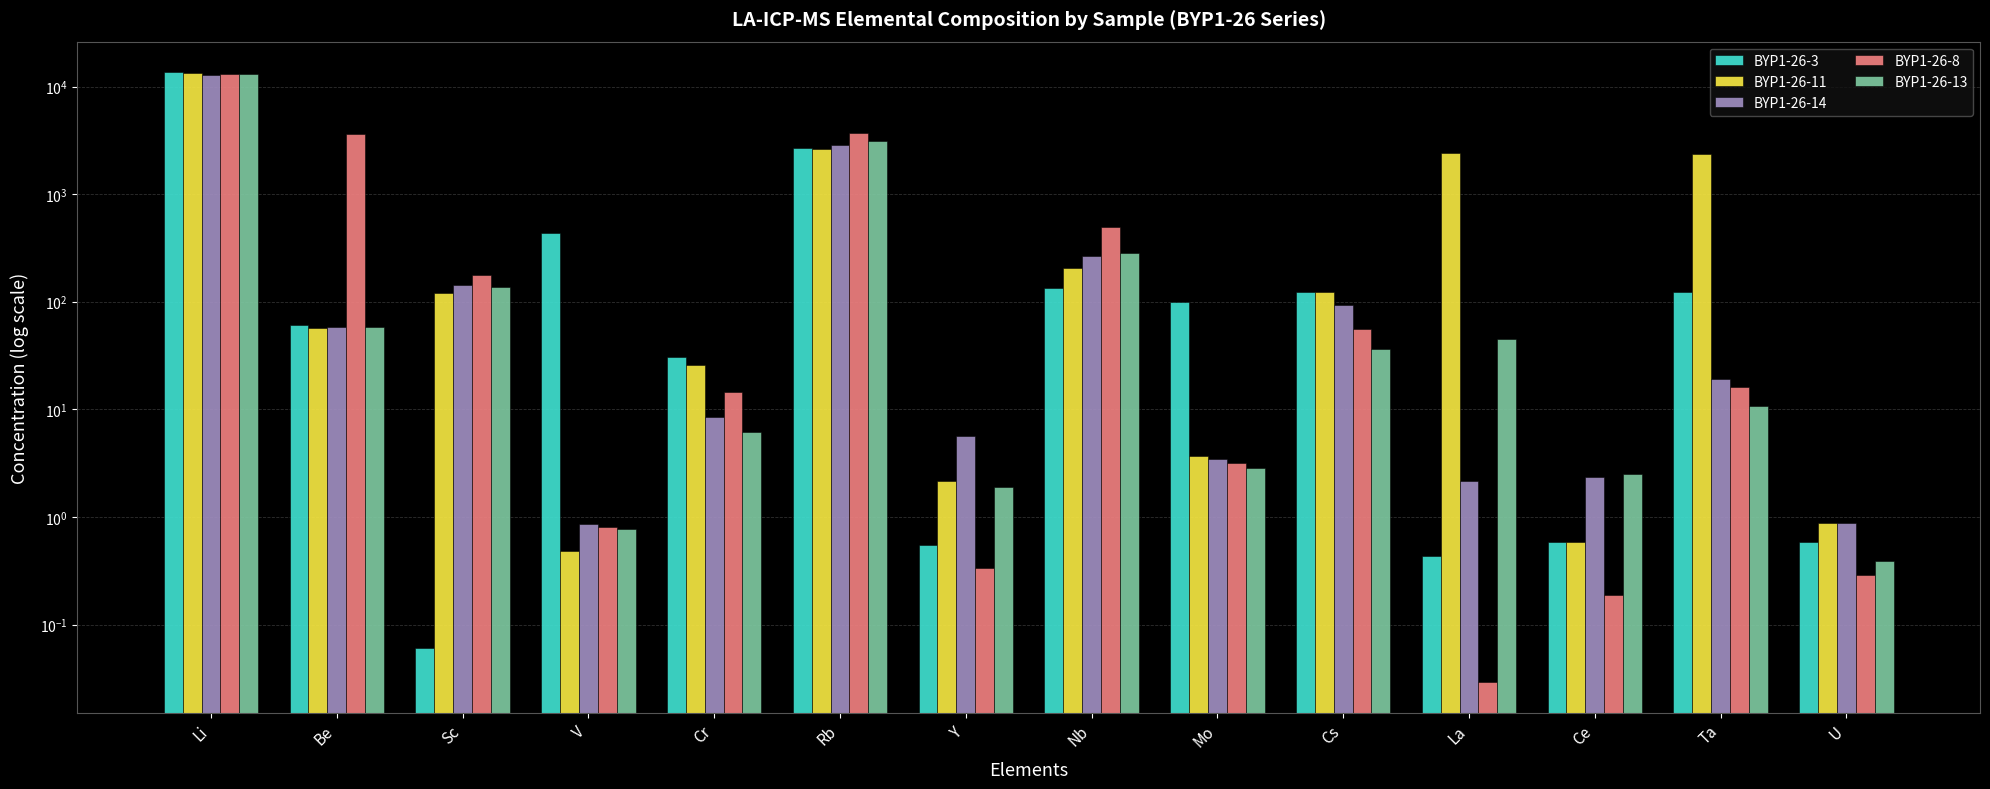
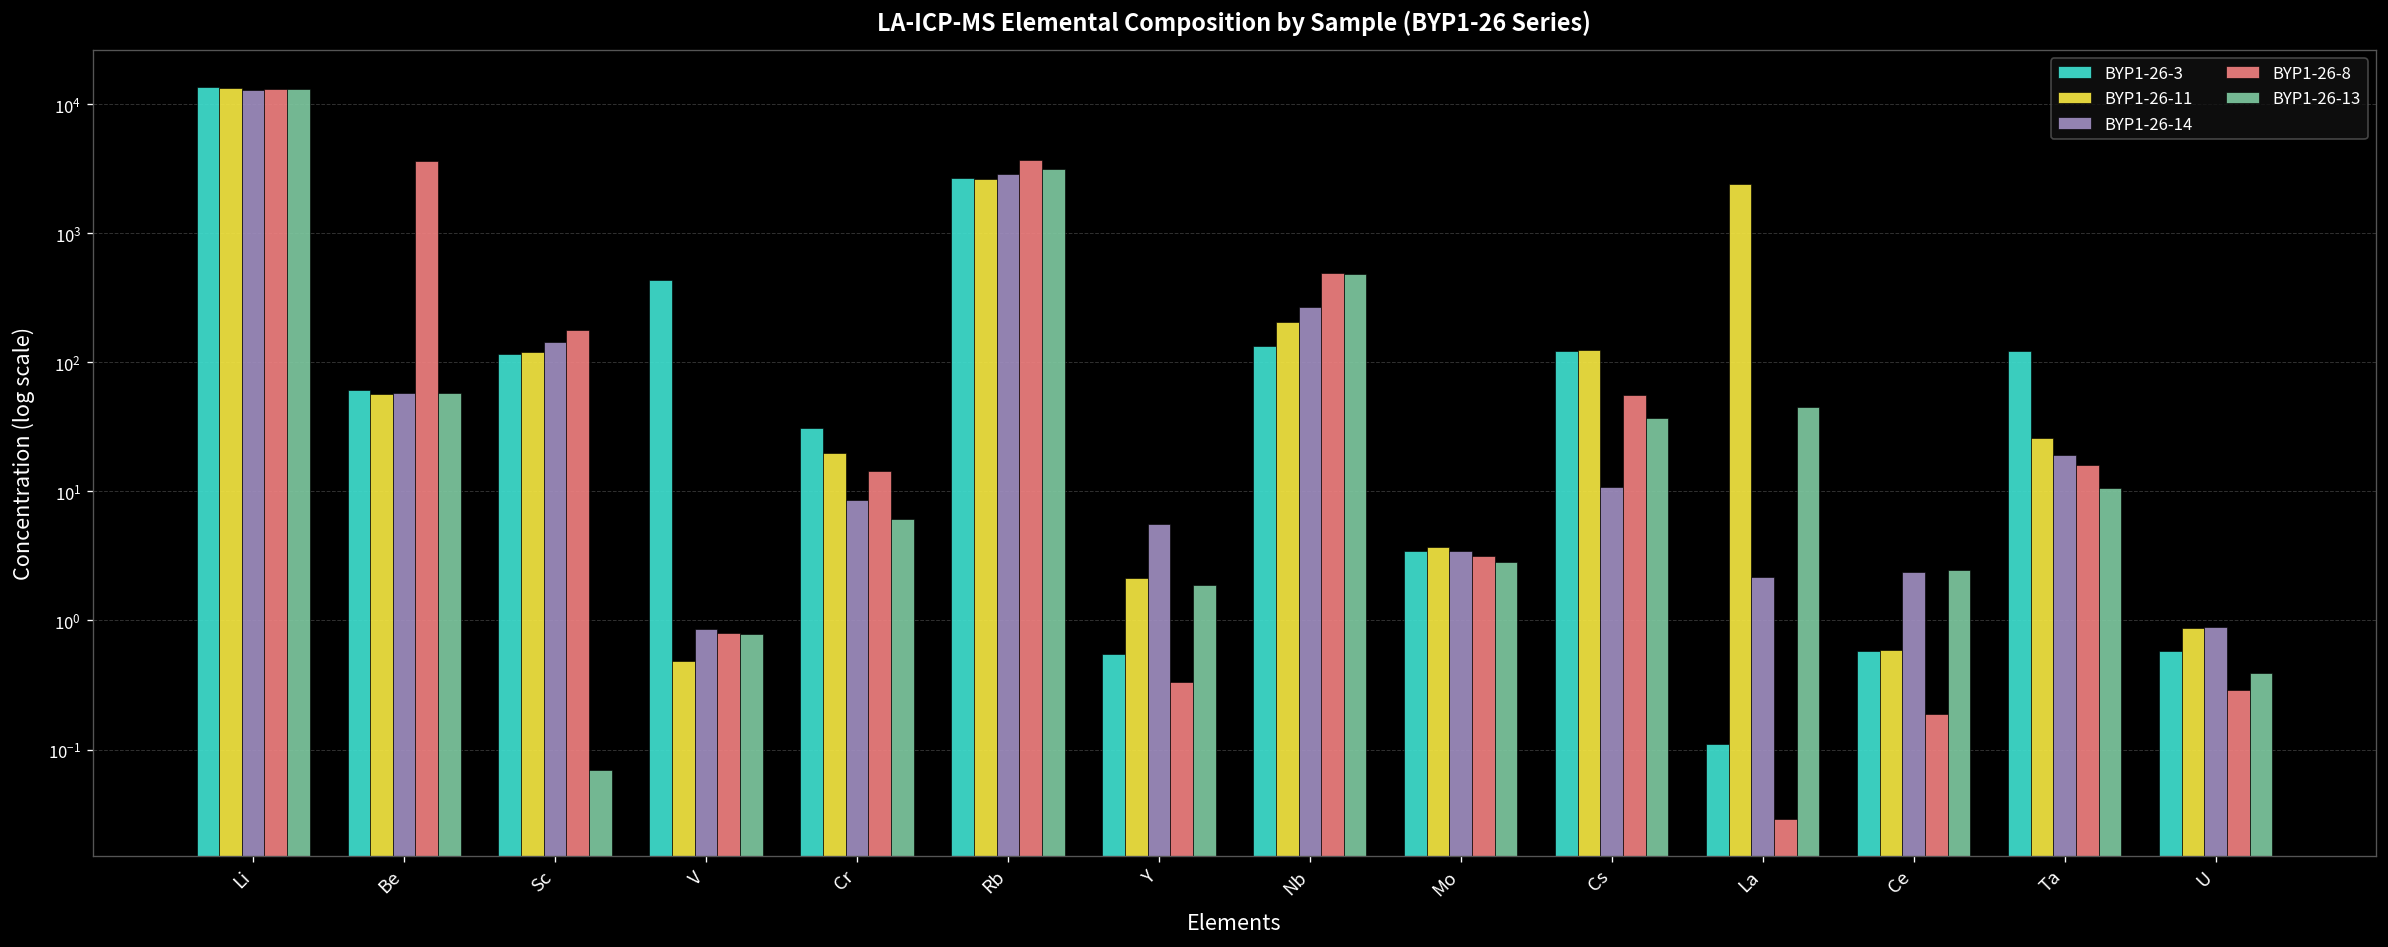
BYP1-26-3, Sc: 0.06 -> 120
BYP1-26-13, Sc: 140 -> 0.07
BYP1-26-11, Cr: 26 -> 20
BYP1-26-13, Nb: 280 -> 500
BYP1-26-3, Mo: 100 -> 3.5
BYP1-26-14, Cs: 90 -> 11
BYP1-26-3, La: 0.43 -> 0.11
BYP1-26-11, Ta: 2400 -> 26
